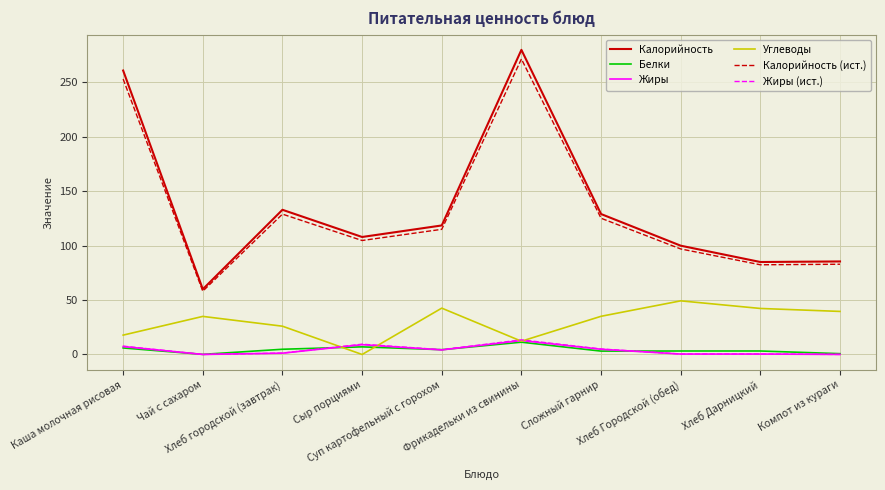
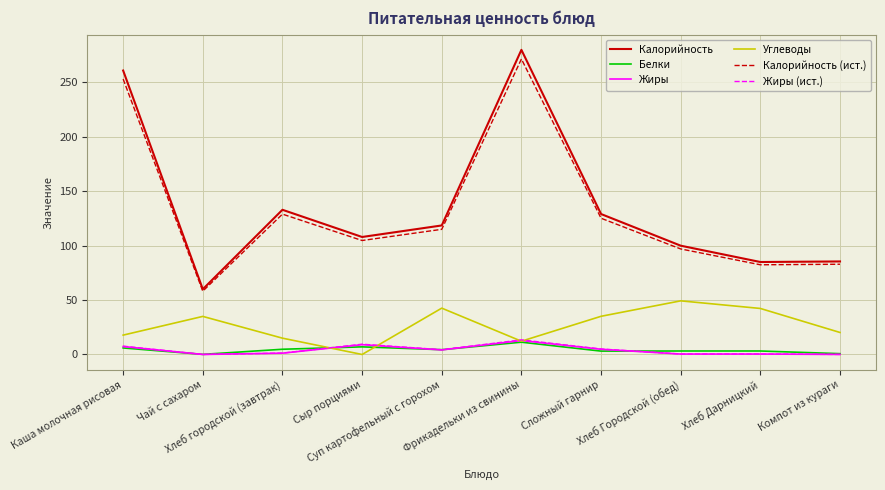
Углеводы, Хлеб городской (завтрак): 26 -> 15
Углеводы, Компот из кураги: 40 -> 20
